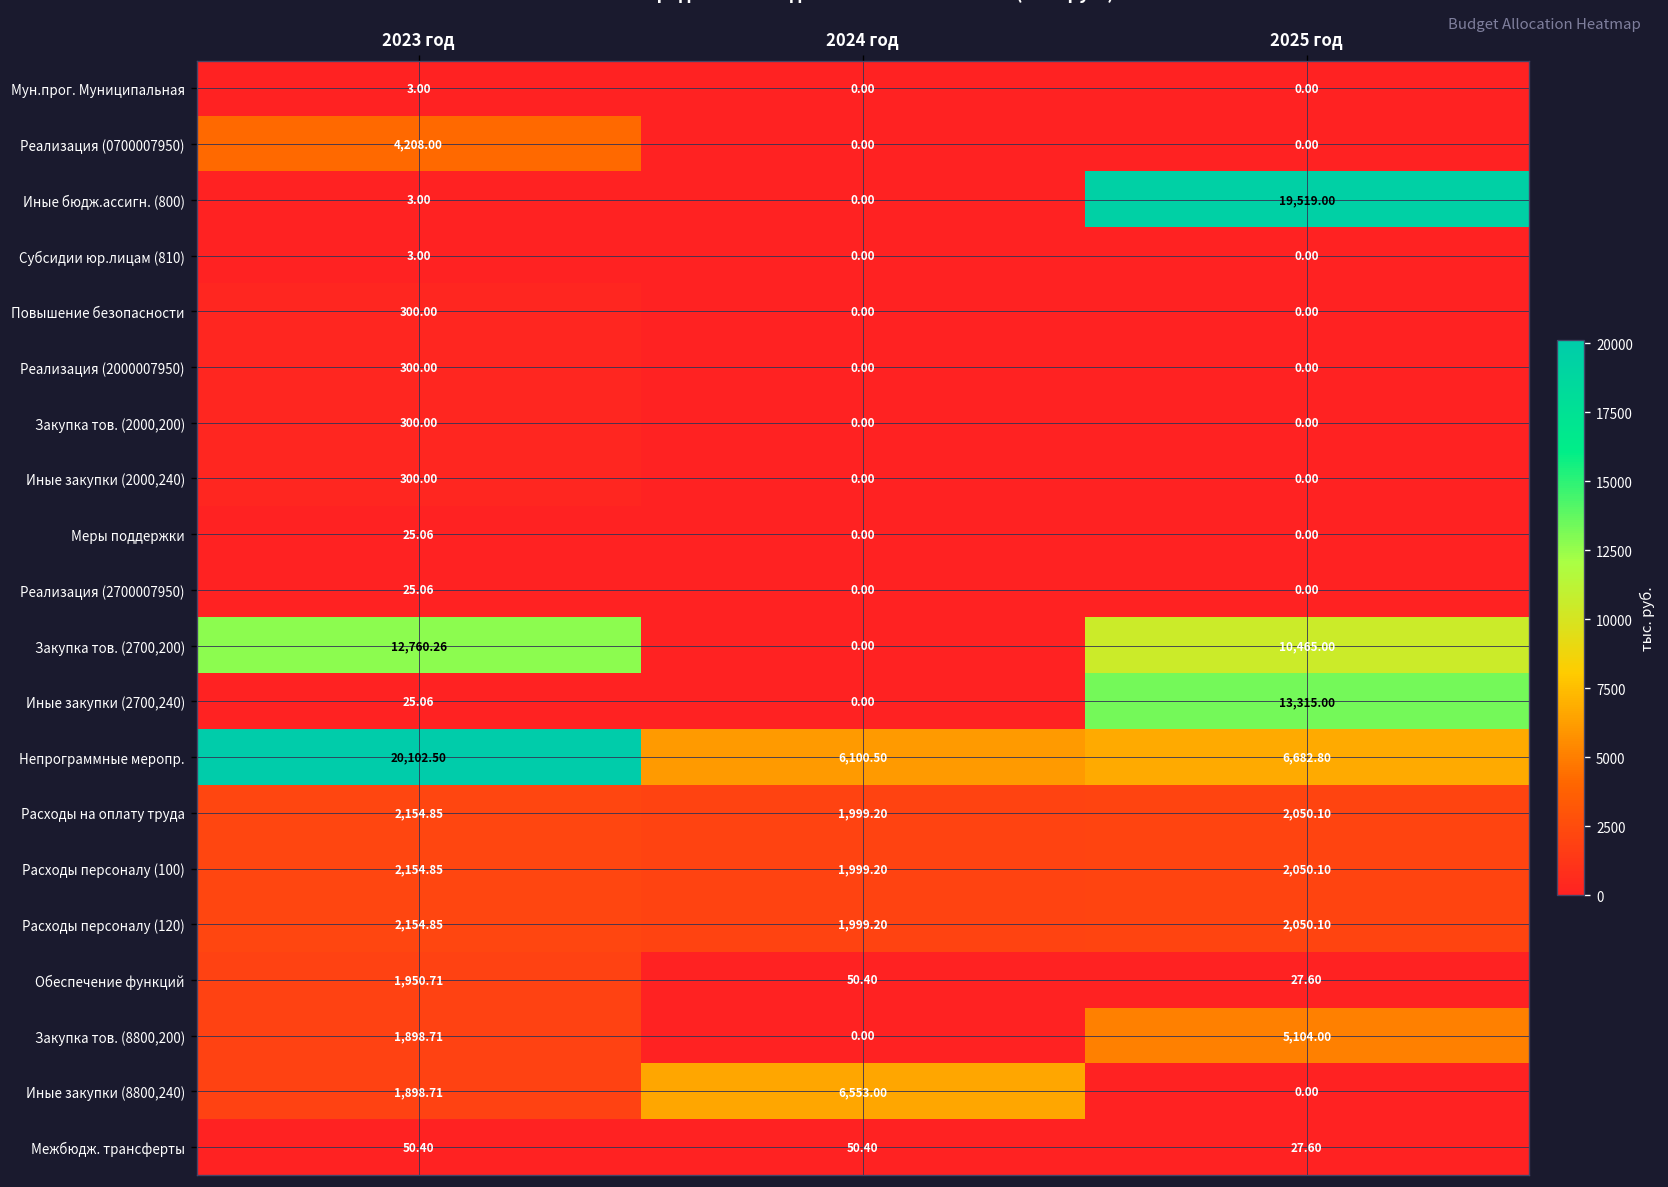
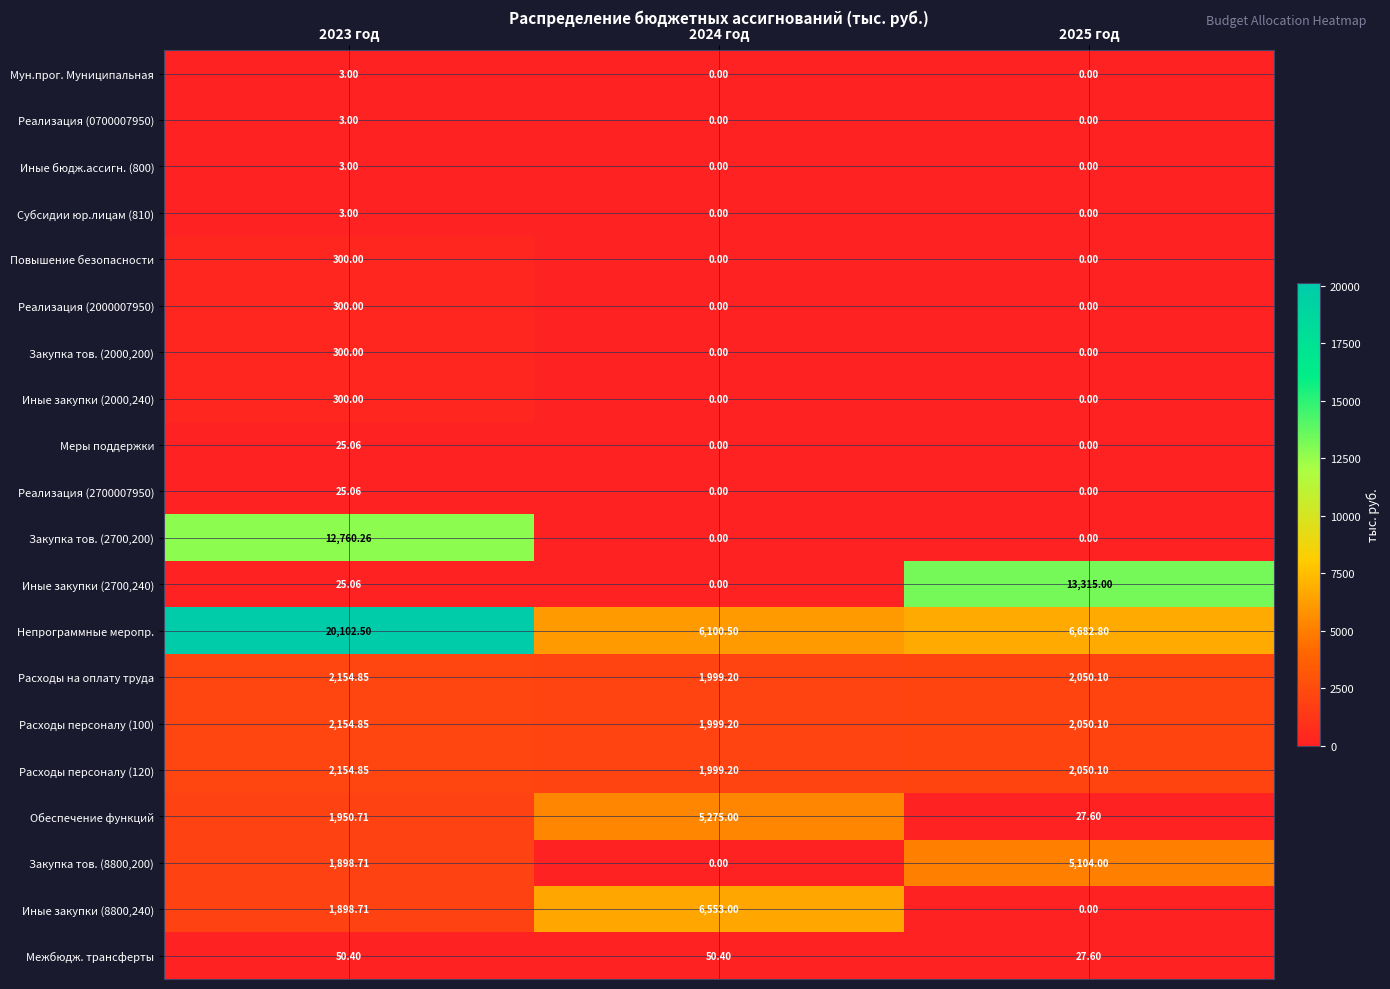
Реализация (0700007950), 2023 год: 4,208.00 -> 3.00
Иные бюдж.ассигн. (800), 2025 год: 19,519.00 -> 0.00
Закупка тов. (2700,200), 2025 год: 10,465.00 -> 0.00
Обеспечение функций, 2024 год: 50.40 -> 5,275.00
